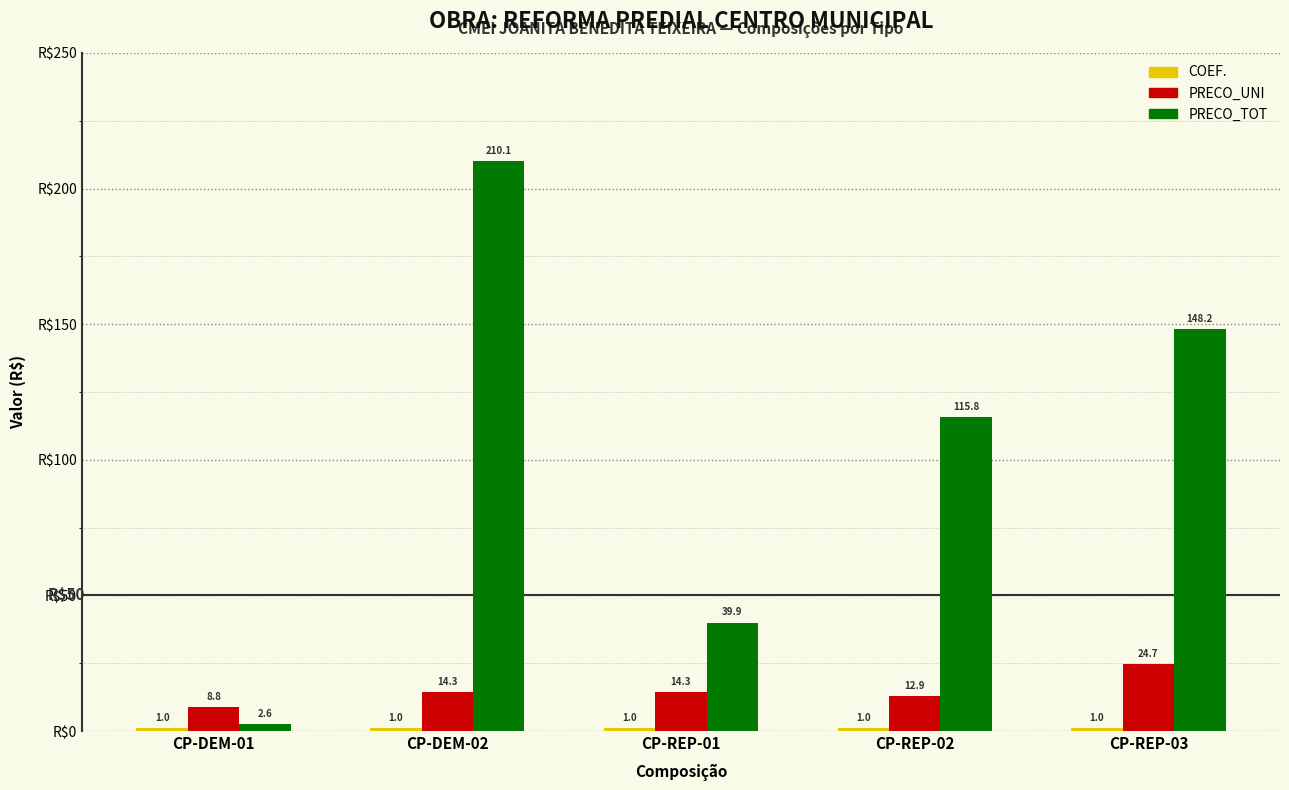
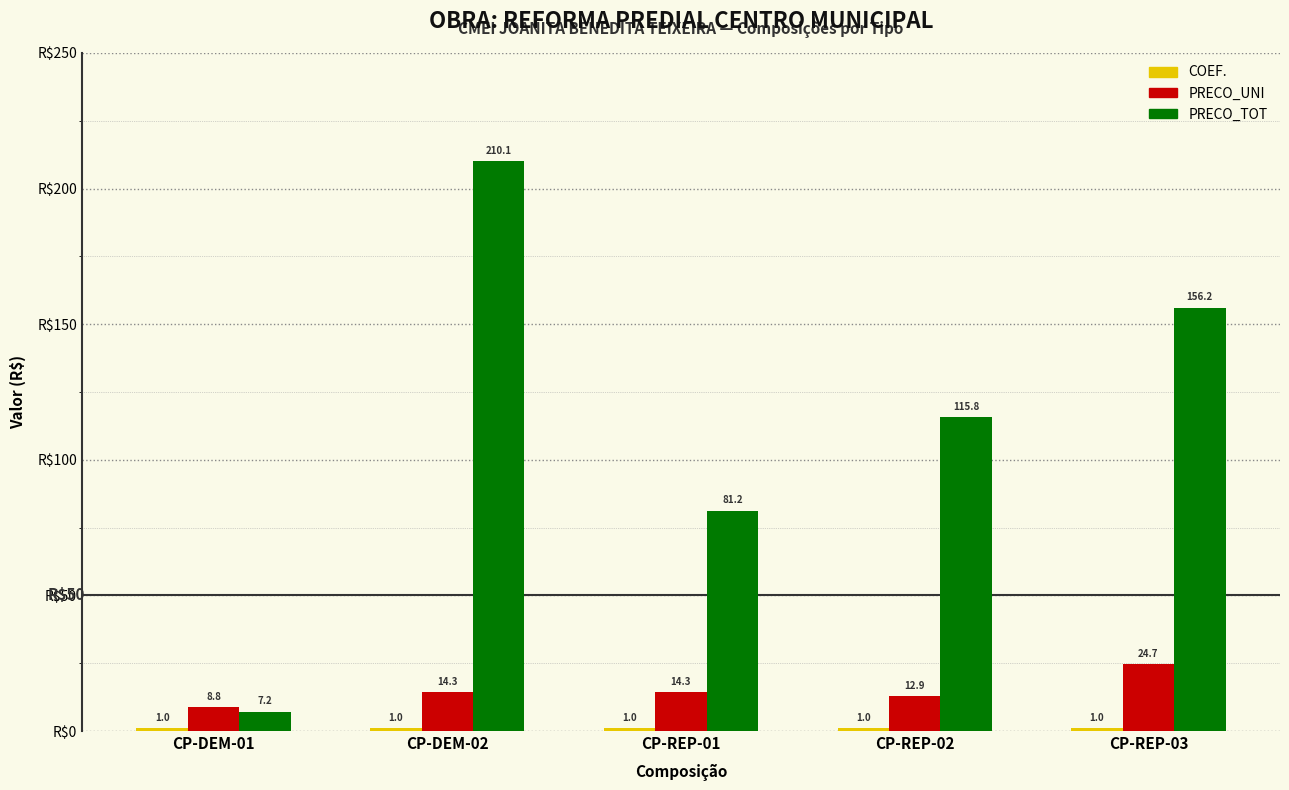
PRECO_TOT, CP-DEM-01: 2.6 -> 7.2
PRECO_TOT, CP-REP-01: 39.9 -> 81.2
PRECO_TOT, CP-REP-03: 148.2 -> 156.2
